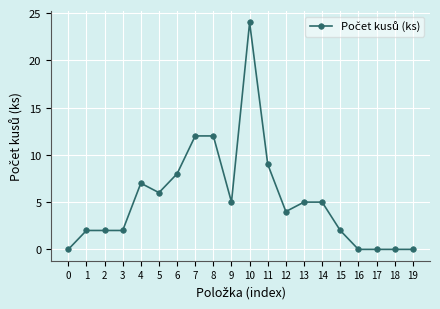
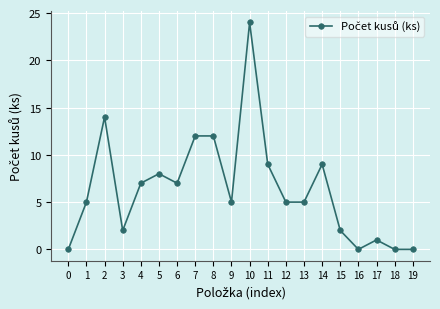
1: 2 -> 5
2: 2 -> 14
5: 6 -> 8
6: 8 -> 7
12: 4 -> 5
14: 5 -> 9
17: 0 -> 1
